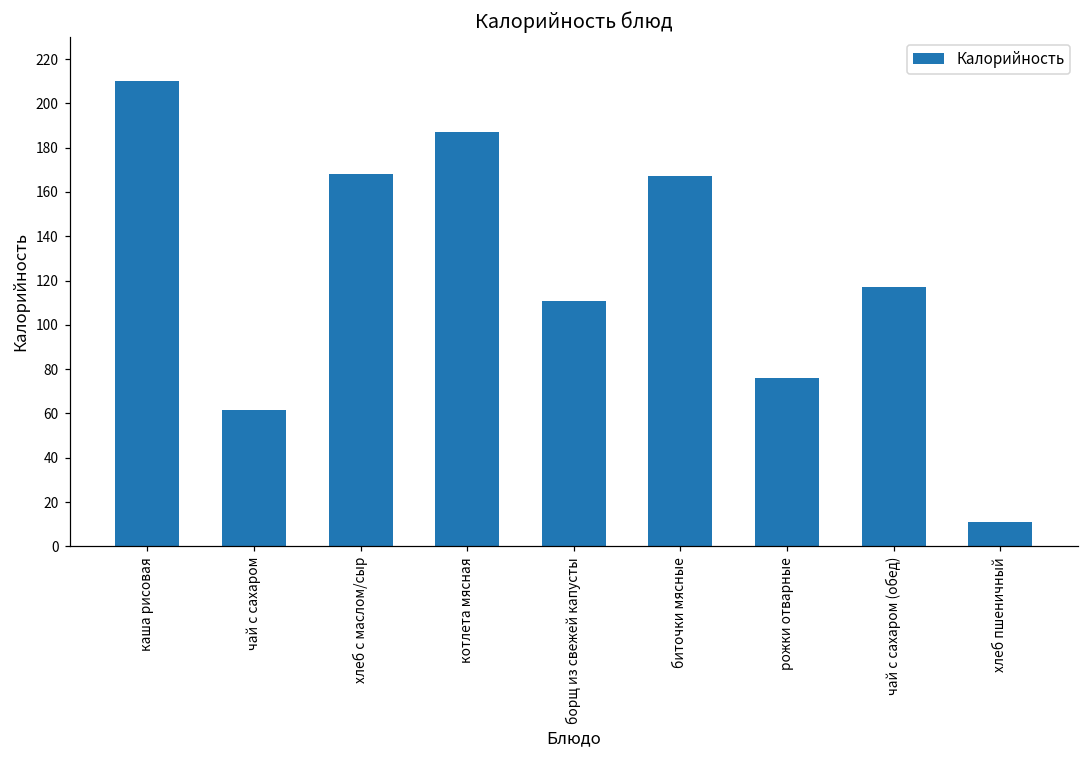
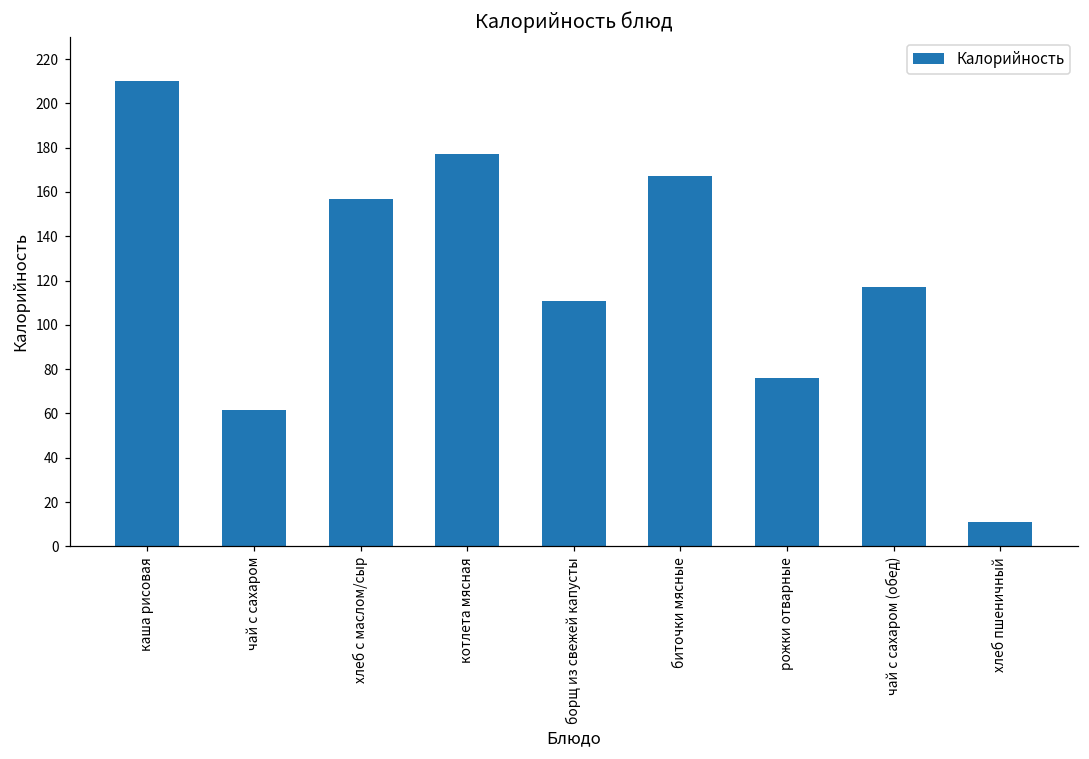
хлеб с маслом/сыр: 168 -> 157
котлета мясная: 187 -> 177
